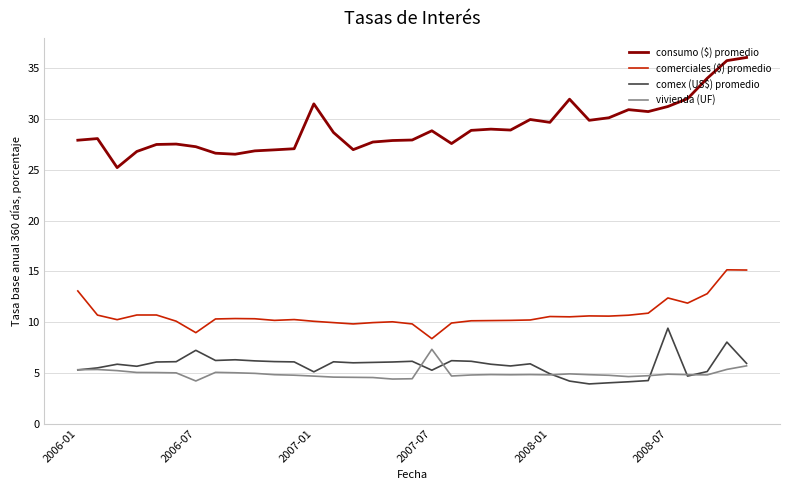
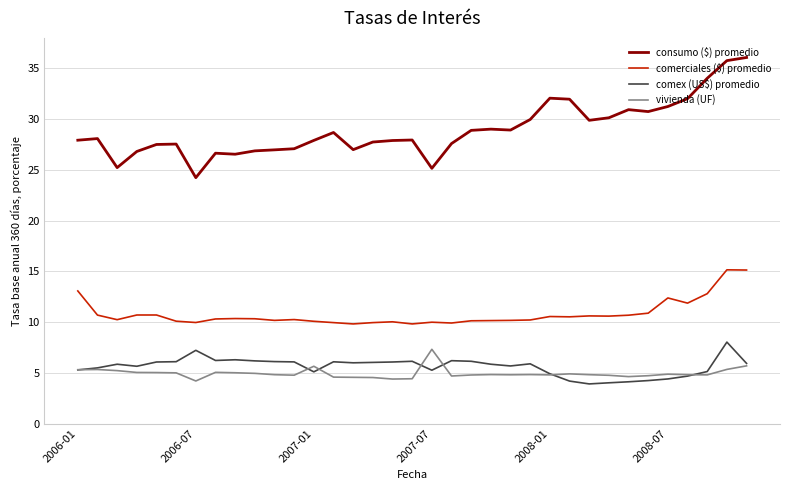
consumo ($) promedio, 2006-07: 27.3 -> 24.2
comerciales ($) promedio, 2006-07: 9.0 -> 10.0
consumo ($) promedio, 2007-01: 31.5 -> 27.9
vivienda (UF), 2007-01: 4.7 -> 5.7
consumo ($) promedio, 2007-07: 28.9 -> 25.2
comerciales ($) promedio, 2007-07: 8.4 -> 10.0
consumo ($) promedio, 2008-01: 29.7 -> 32.1
comex (US$) promedio, 2008-07: 9.4 -> 4.4
